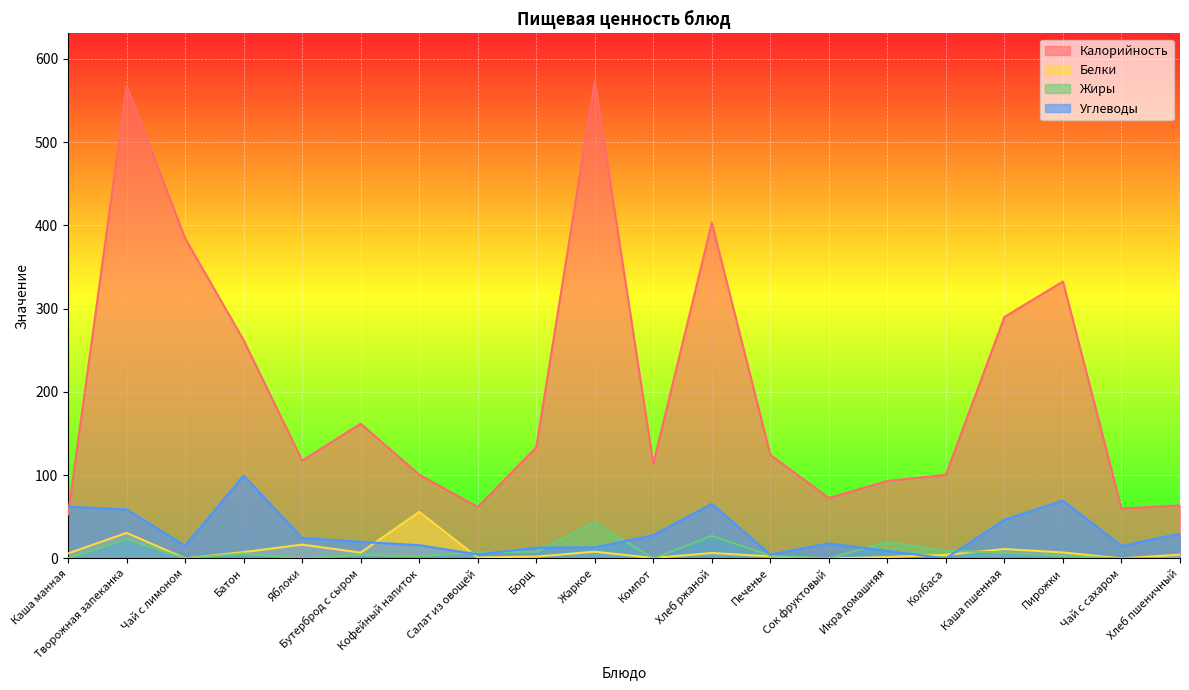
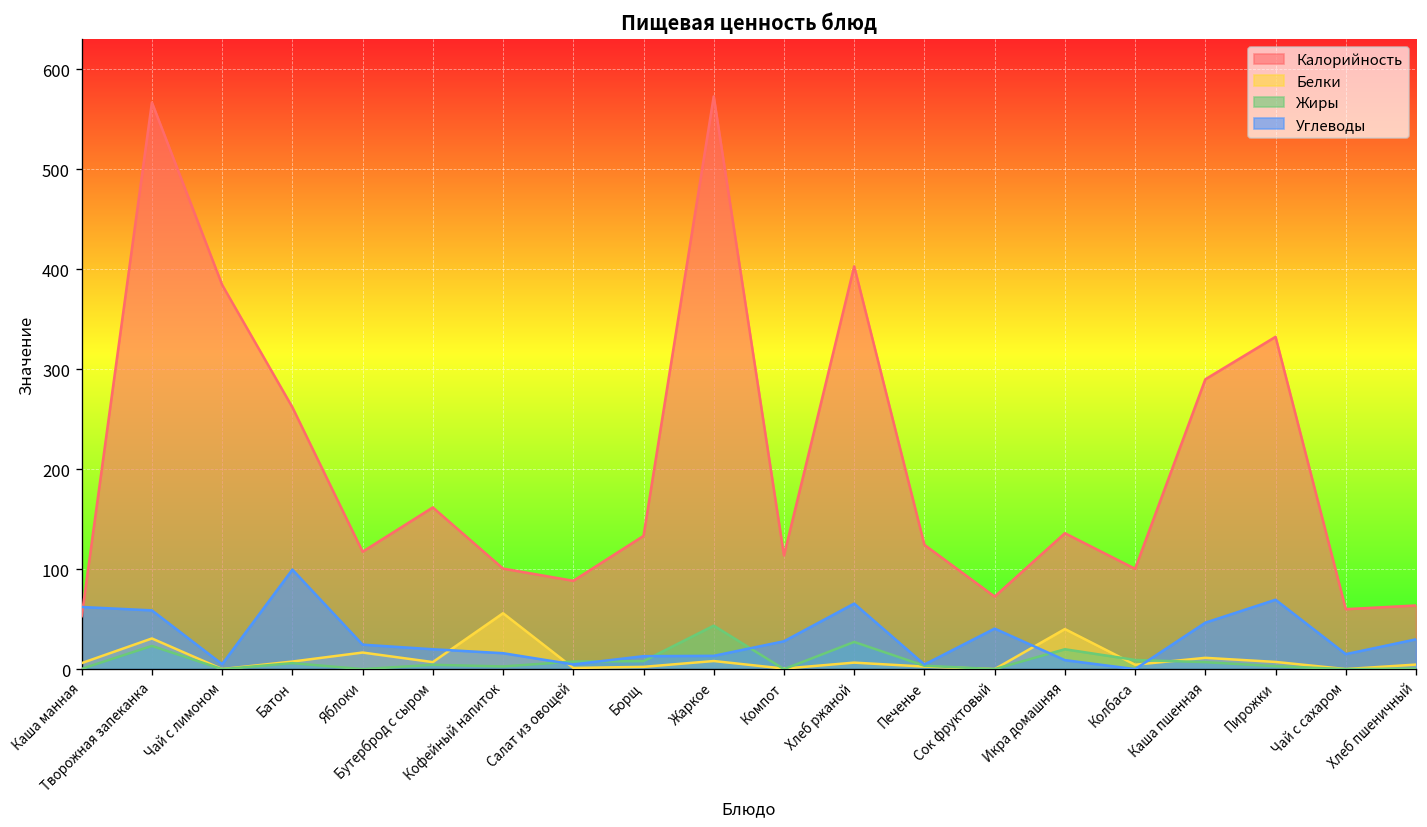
Углеводы, Чай с лимоном: 20 -> 0
Калорийность, Салат из овощей: 60 -> 90
Углеводы, Сок фруктовый: 20 -> 40
Калорийность, Икра домашняя: 90 -> 140
Белки, Икра домашняя: 0 -> 40
